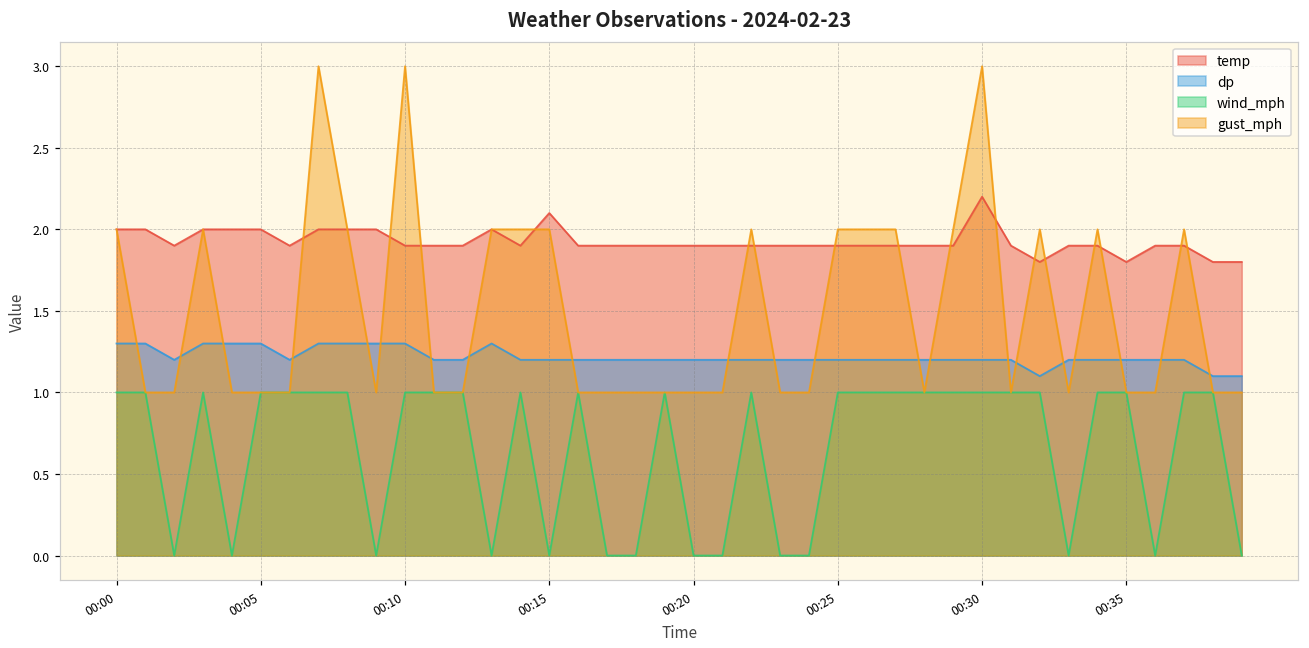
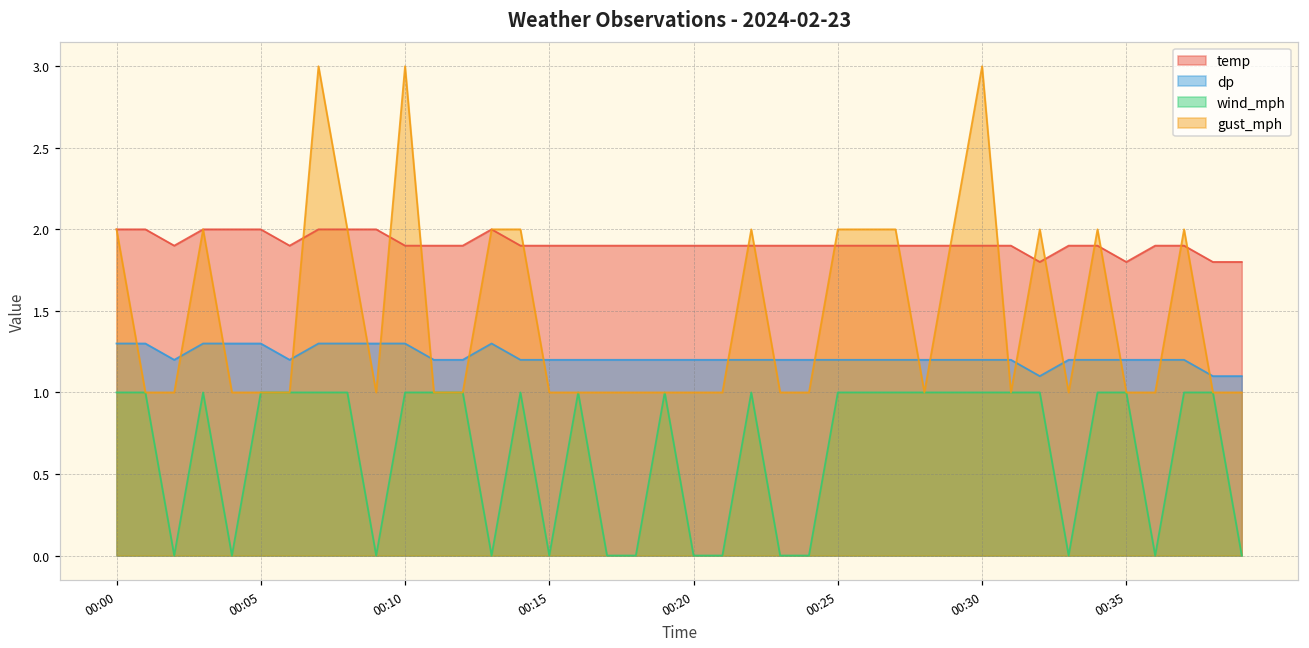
temp, 00:15: 2.1 -> 1.9
gust_mph, 00:15: 2 -> 1
temp, 00:30: 2.2 -> 1.9
